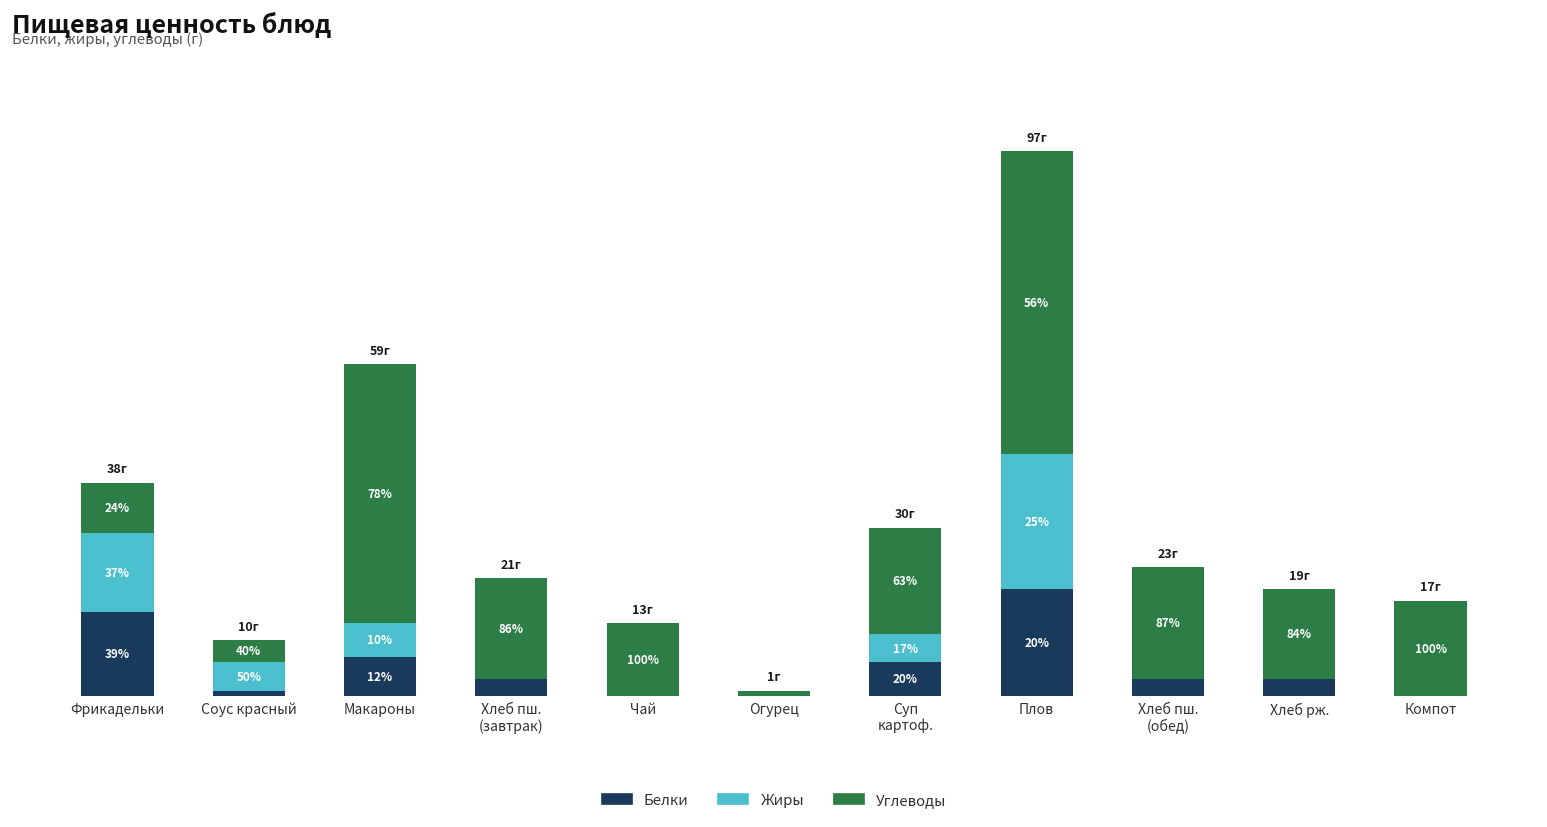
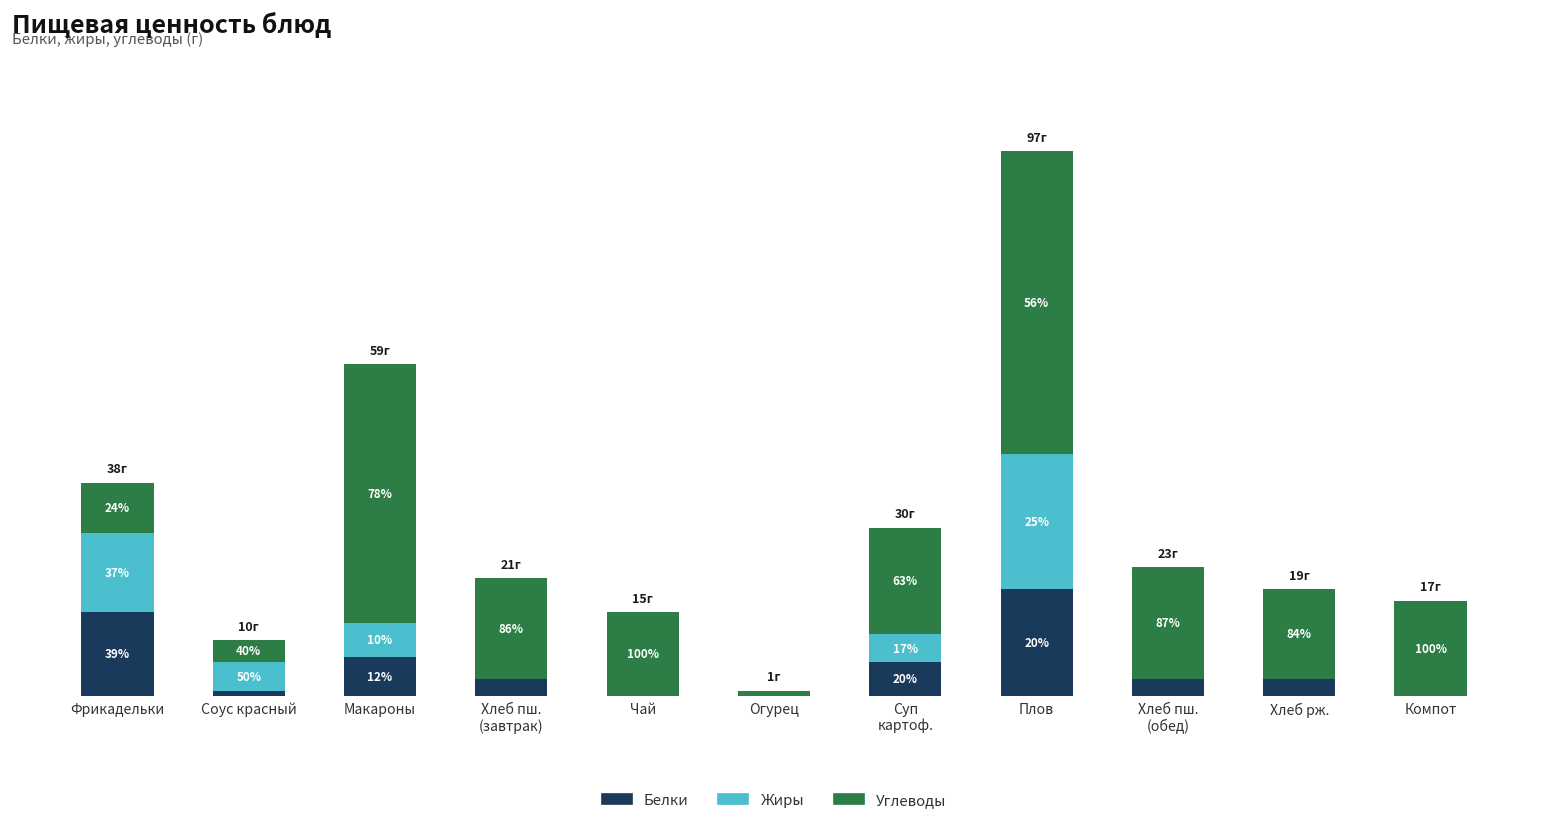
Углеводы, Чай: 13г -> 15г
